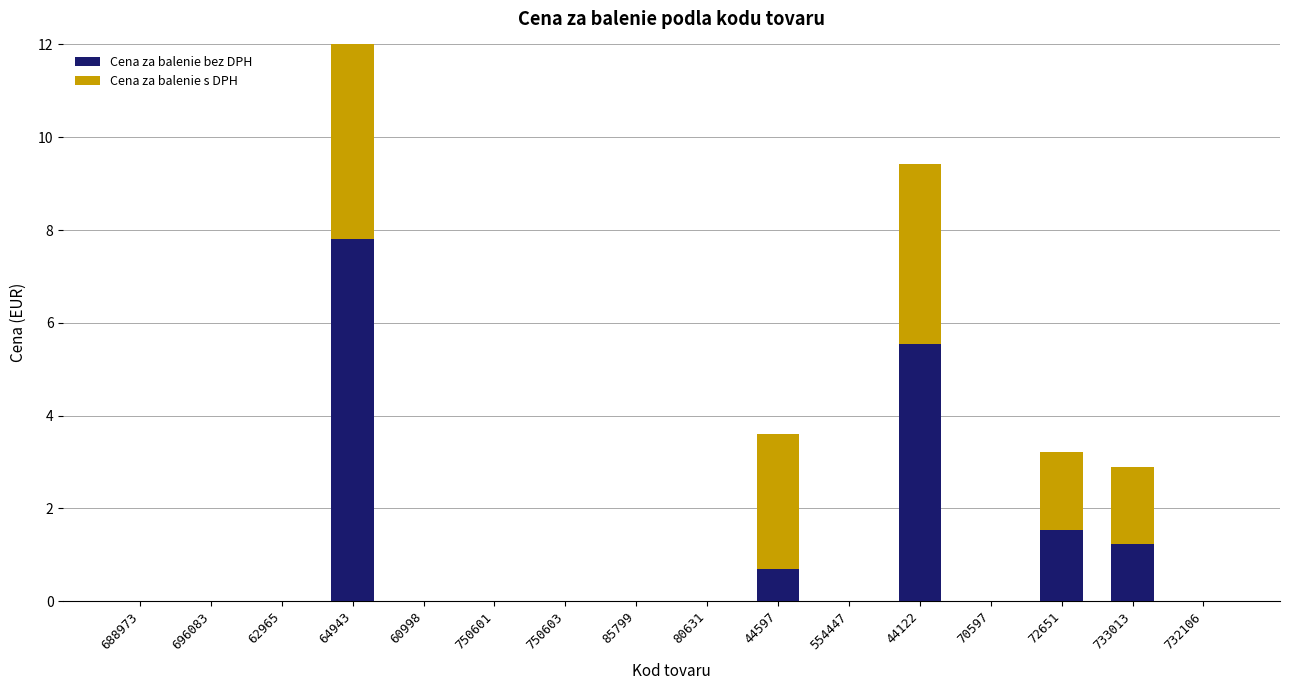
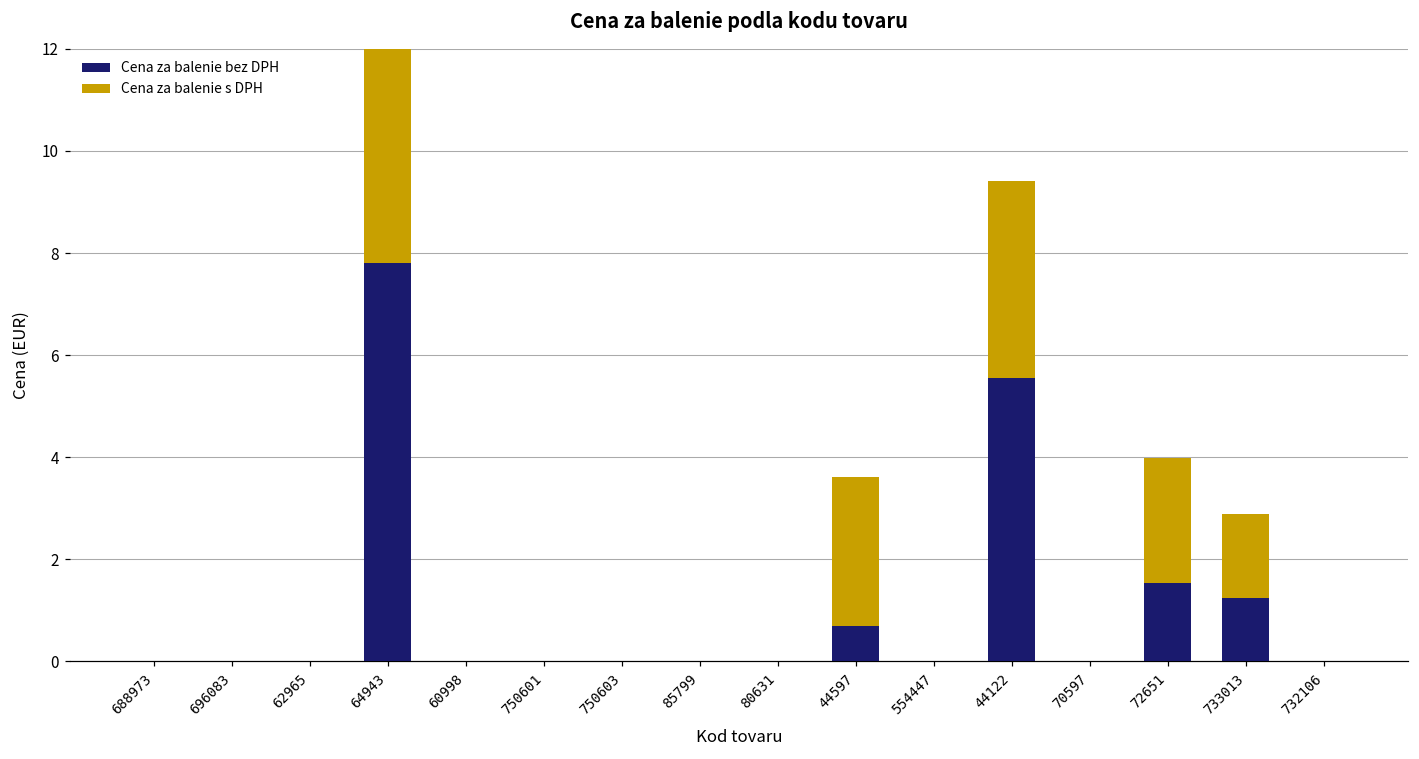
Cena za balenie s DPH, 72651: 1.7 -> 2.5
